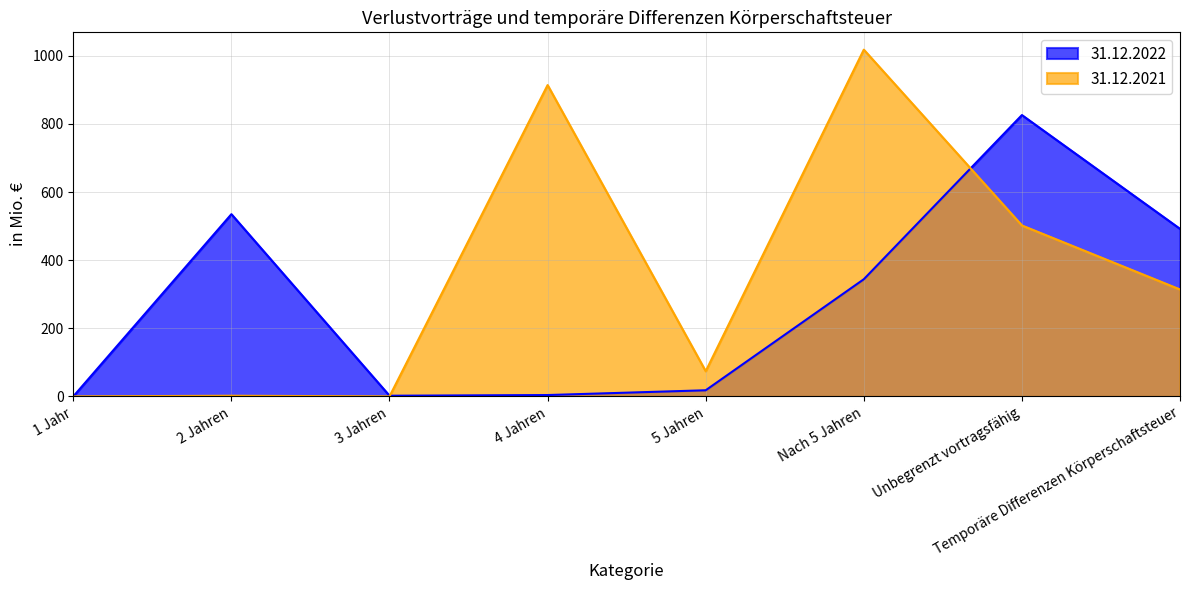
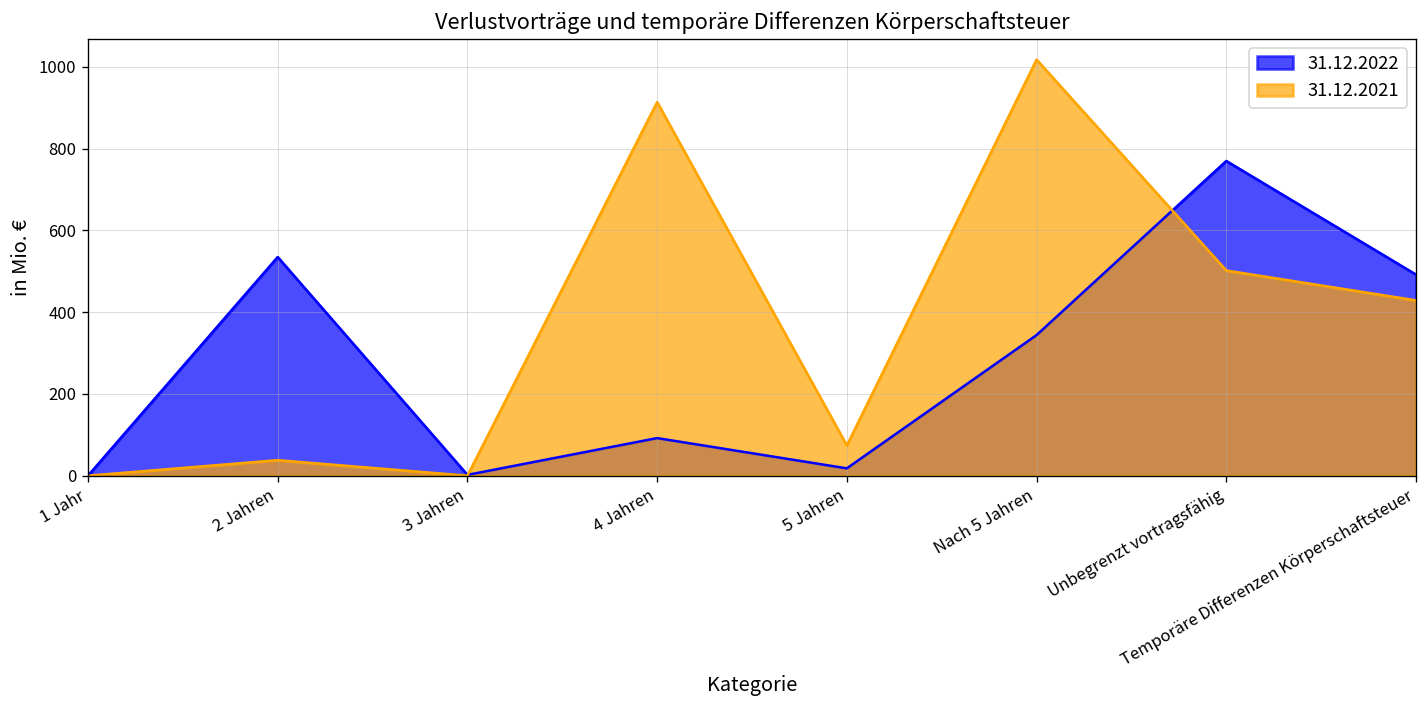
31.12.2021, 2 Jahren: 0 -> 40
31.12.2022, 4 Jahren: 0 -> 90
31.12.2022, Unbegrenzt vortragsfähig: 830 -> 770
31.12.2021, Temporäre Differenzen Körperschaftsteuer: 310 -> 430
